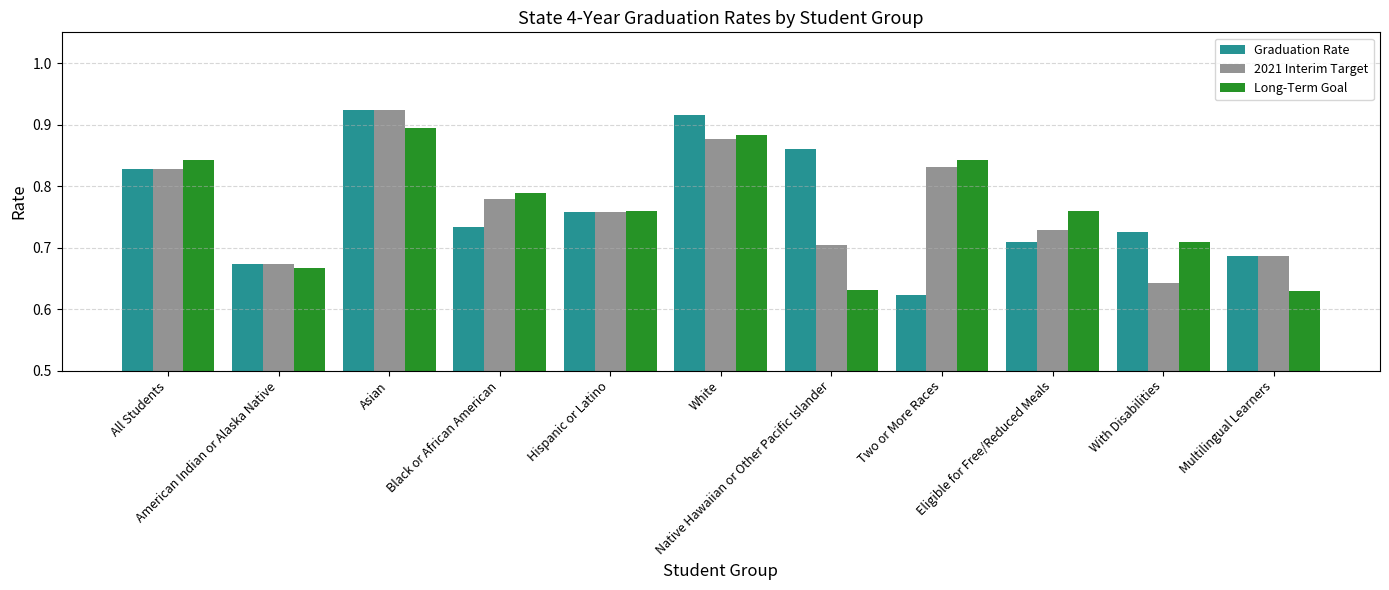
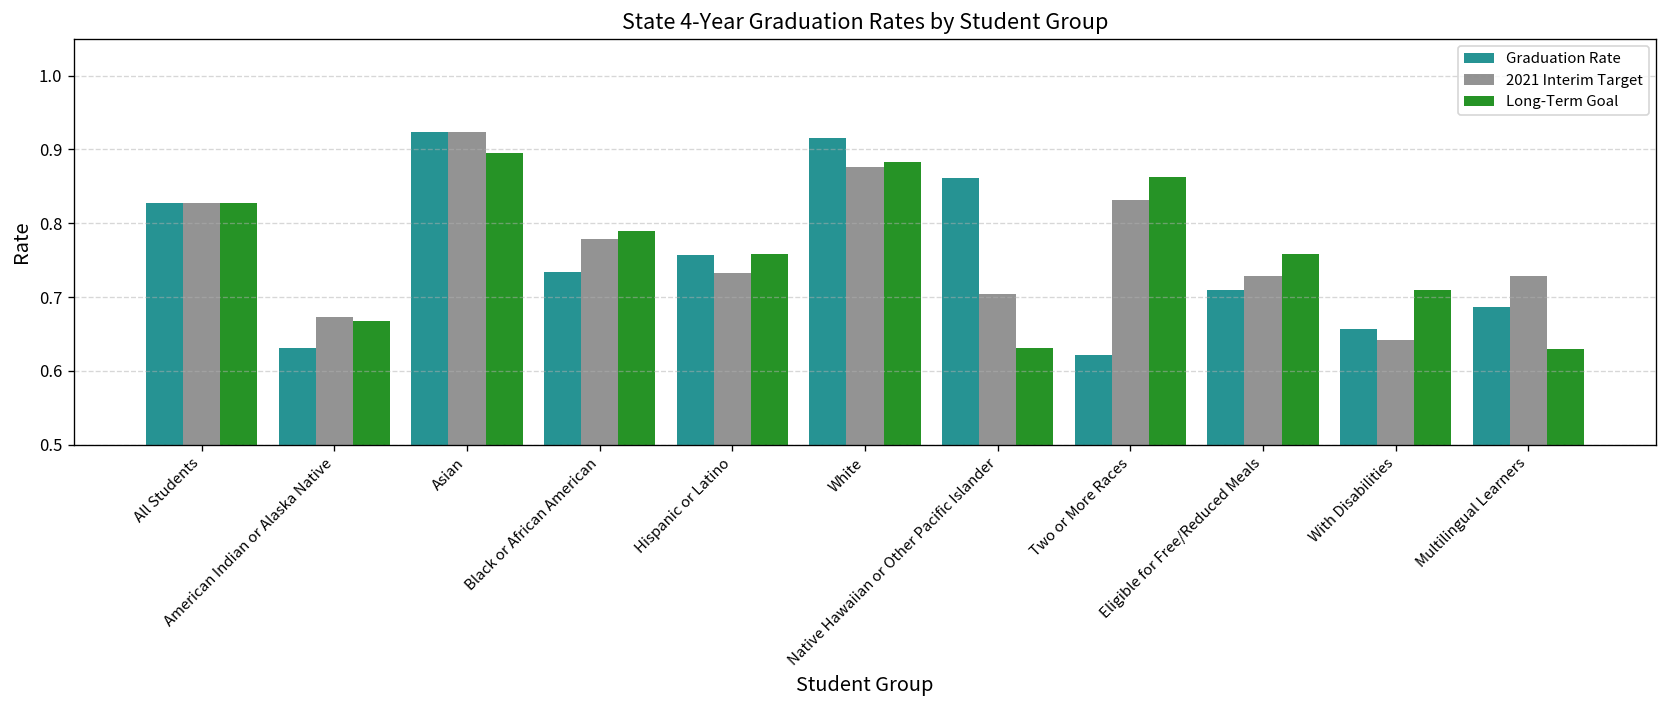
Long-Term Goal, All Students: 0.84 -> 0.83
Graduation Rate, American Indian or Alaska Native: 0.67 -> 0.63
2021 Interim Target, Hispanic or Latino: 0.76 -> 0.73
Long-Term Goal, Two or More Races: 0.84 -> 0.86
Graduation Rate, With Disabilities: 0.73 -> 0.66
2021 Interim Target, Multilingual Learners: 0.69 -> 0.73
